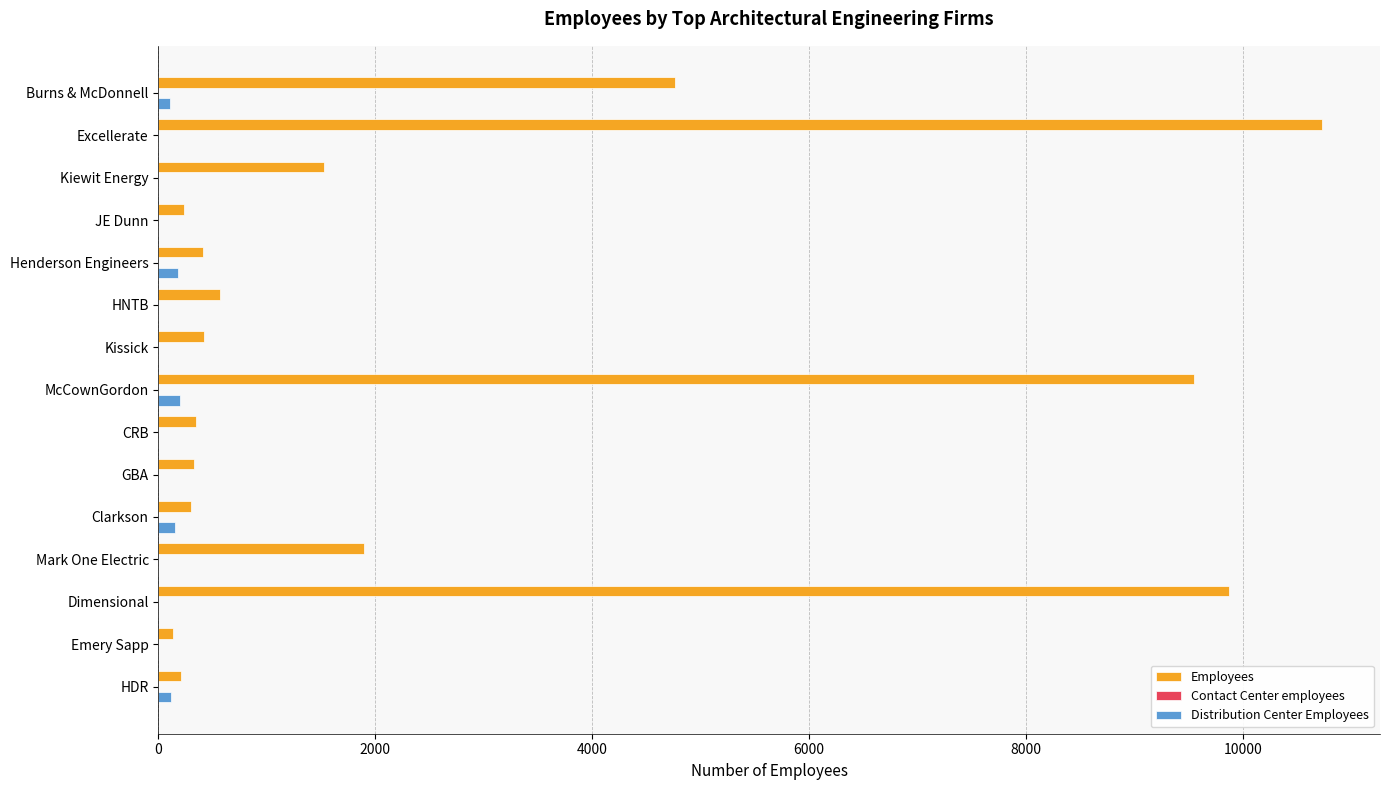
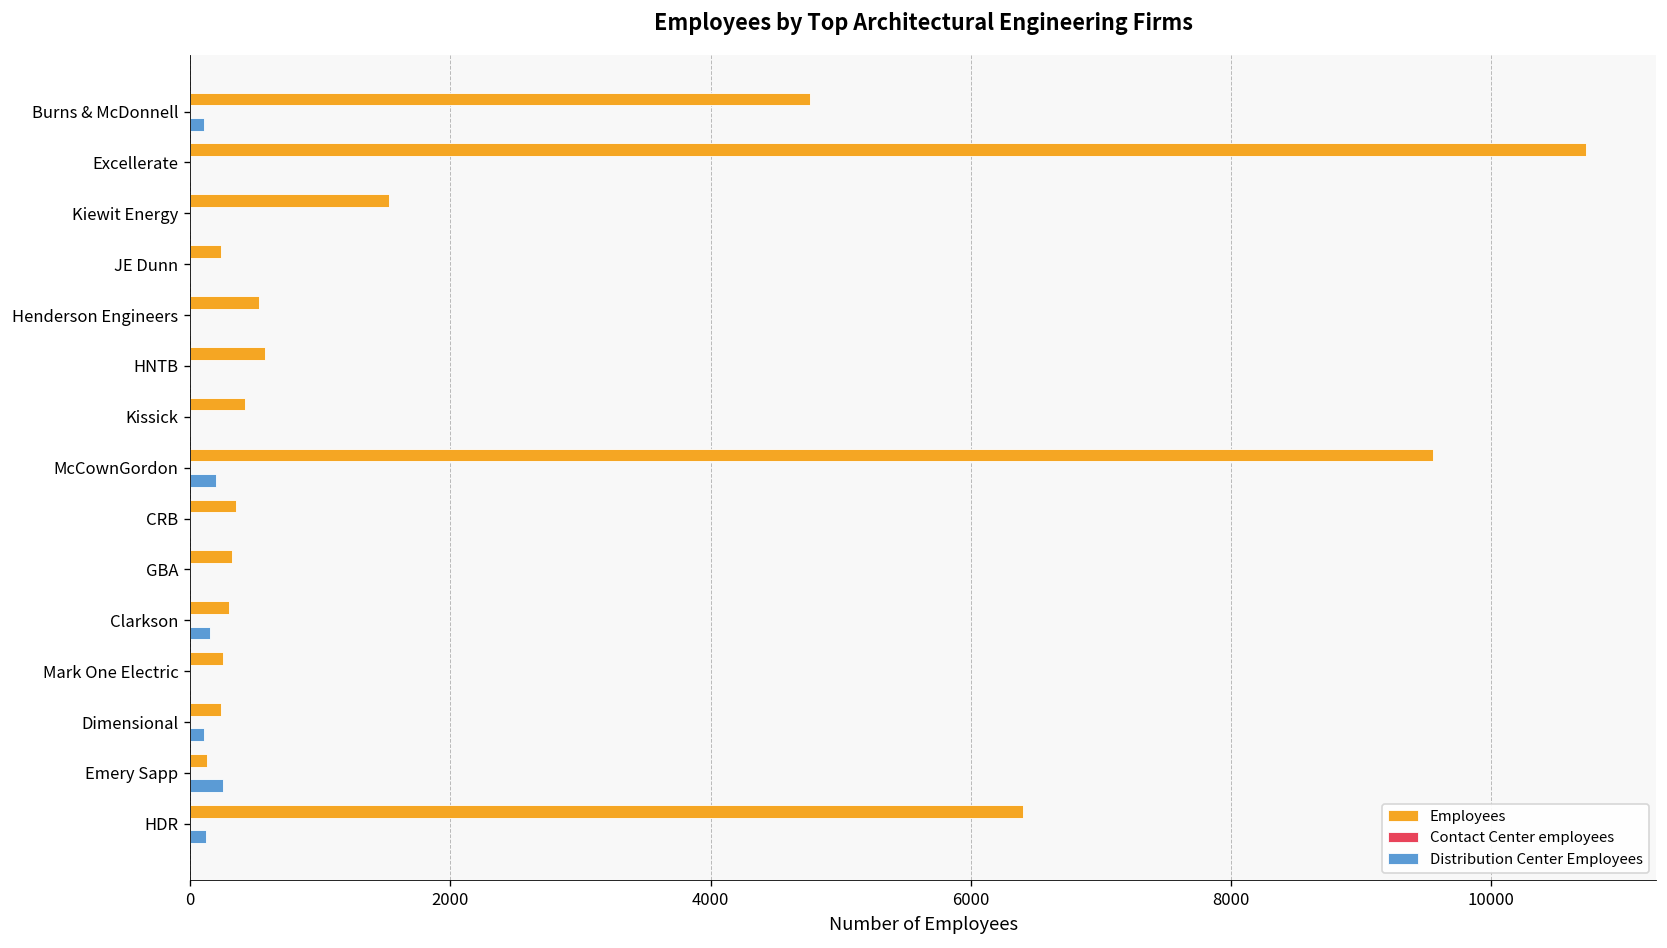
Employees, Henderson Engineers: 410 -> 530
Distribution Center Employees, Henderson Engineers: 180 -> 0
Employees, Mark One Electric: 1900 -> 260
Employees, Dimensional: 9870 -> 240
Distribution Center Employees, Dimensional: 0 -> 100
Distribution Center Employees, Emery Sapp: 0 -> 250
Employees, HDR: 210 -> 6410
